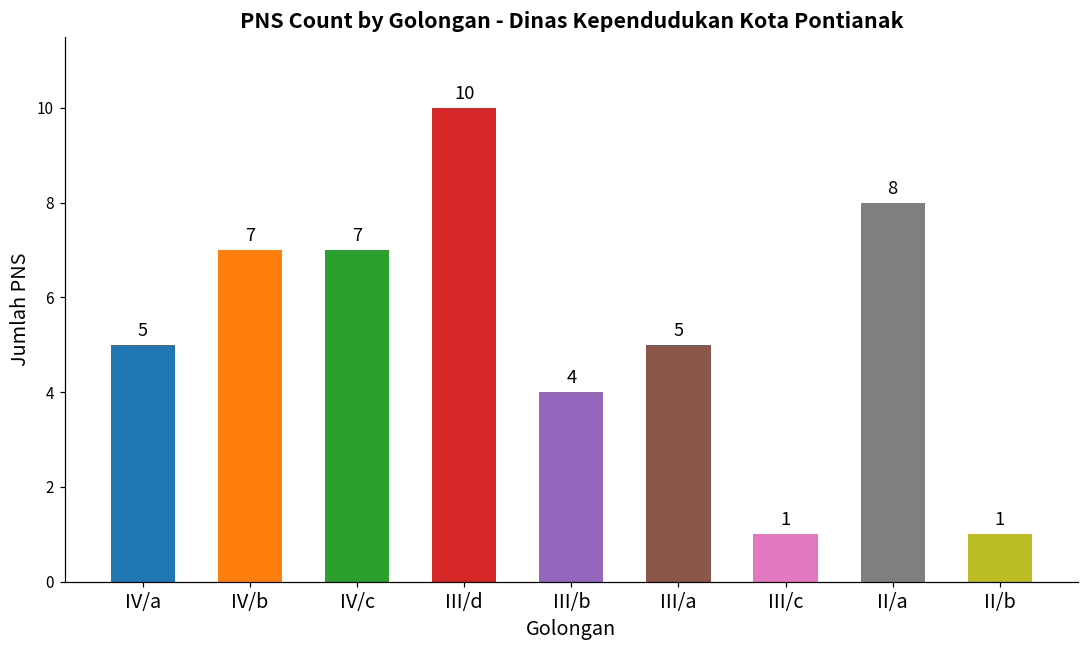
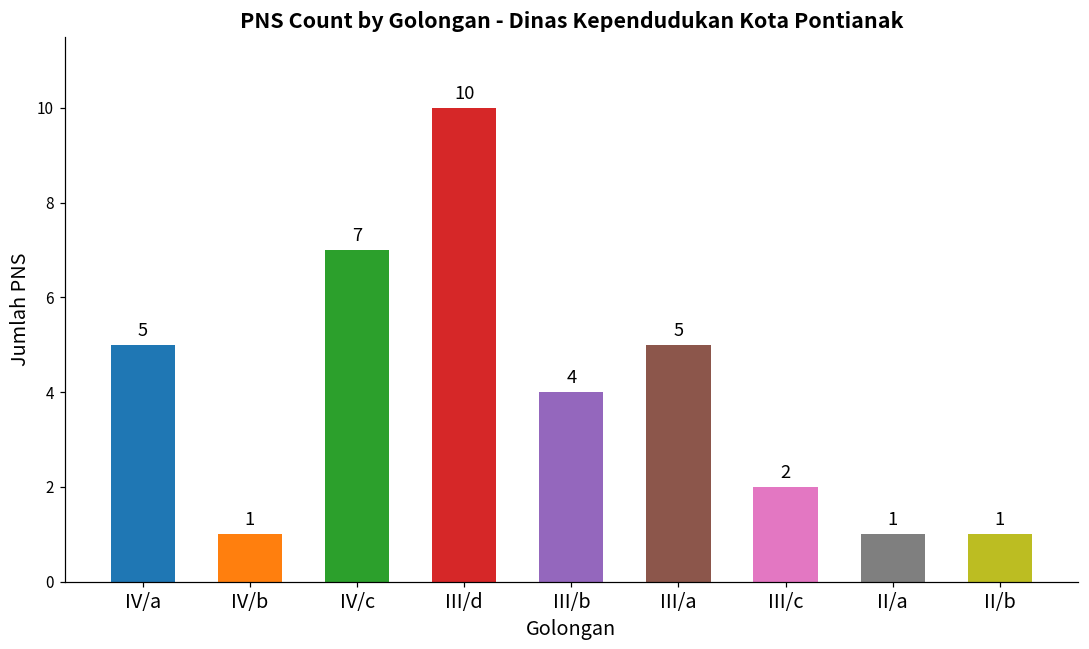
IV/b: 7 -> 1
III/c: 1 -> 2
II/a: 8 -> 1
